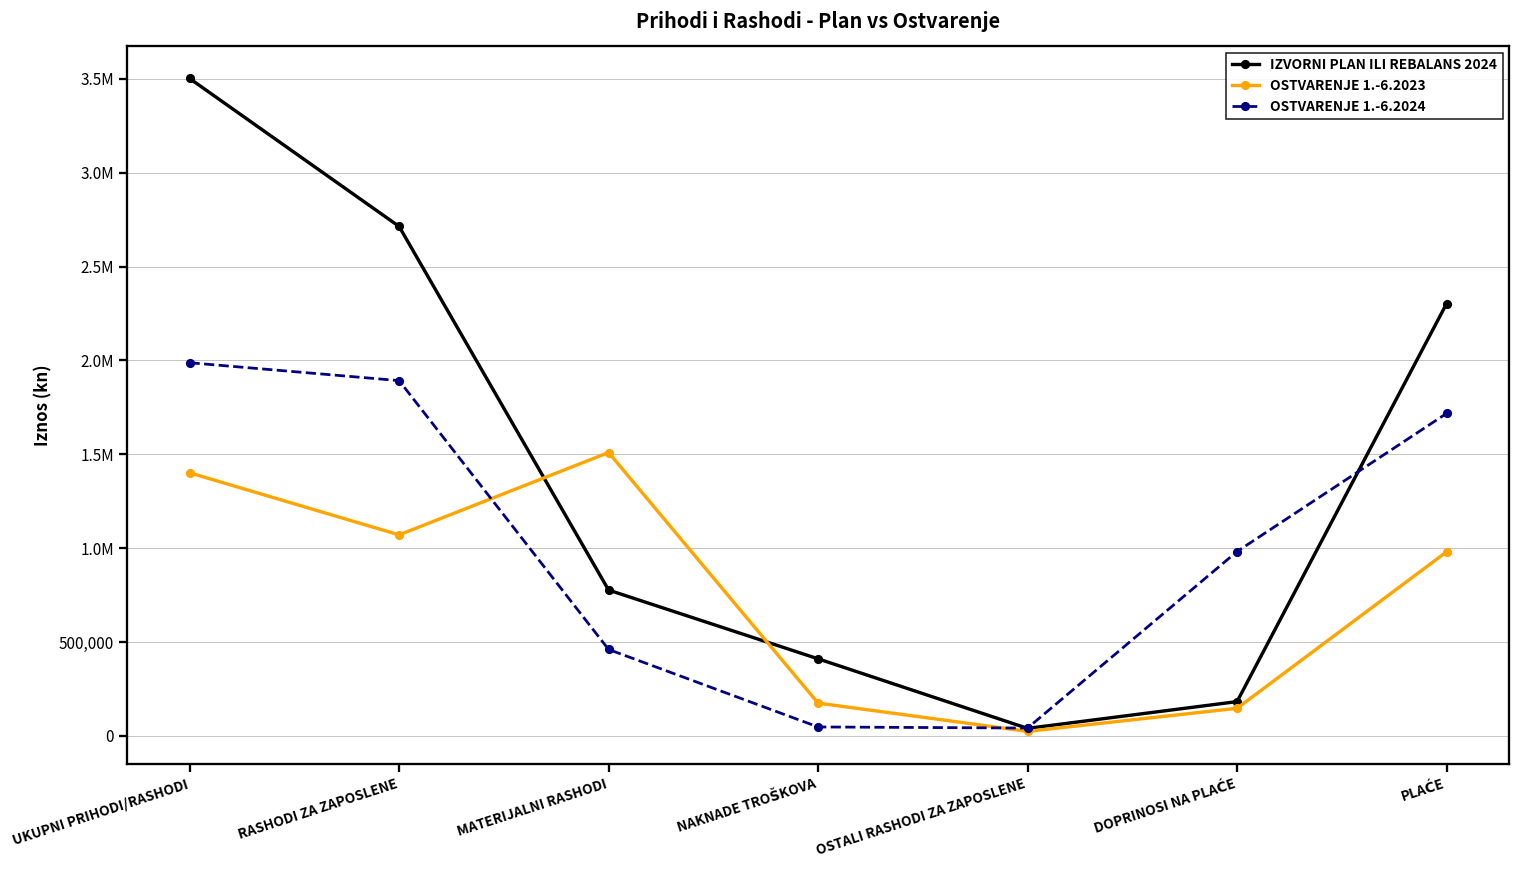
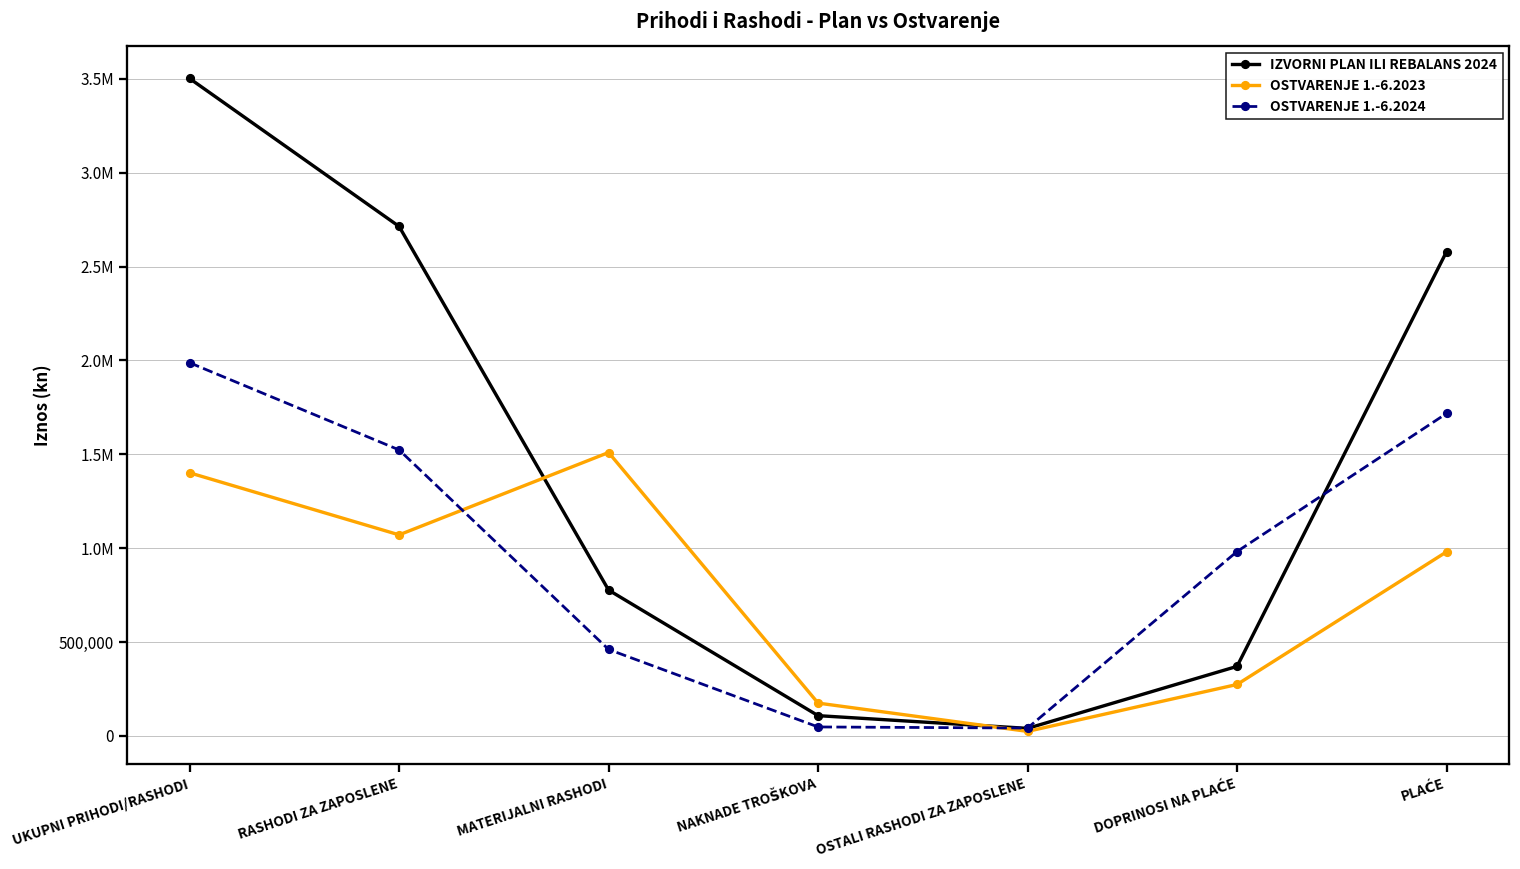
OSTVARENJE 1.-6.2024, RASHODI ZA ZAPOSLENE: 1,890,000 -> 1,520,000
IZVORNI PLAN ILI REBALANS 2024, NAKNADE TROŠKOVA: 410,000 -> 110,000
IZVORNI PLAN ILI REBALANS 2024, DOPRINOSI NA PLAĆE: 180,000 -> 370,000
OSTVARENJE 1.-6.2023, DOPRINOSI NA PLAĆE: 150,000 -> 270,000
IZVORNI PLAN ILI REBALANS 2024, PLAĆE: 2,300,000 -> 2,580,000
